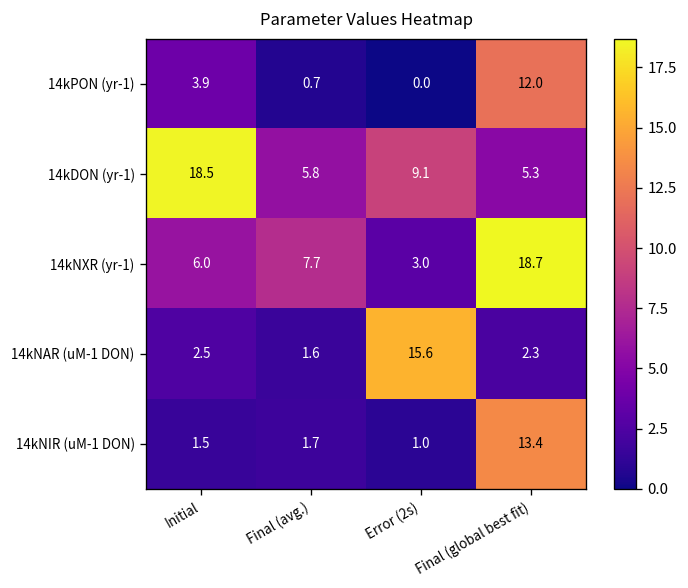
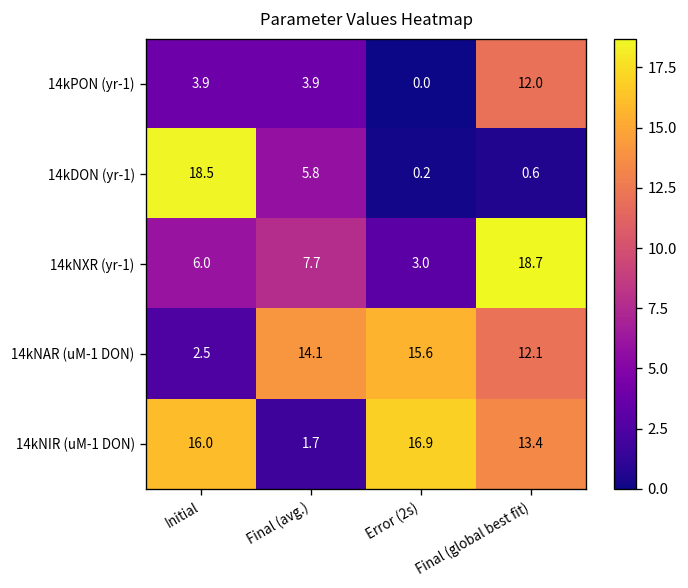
14kPON (yr-1), Final (avg.): 0.7 -> 3.9
14kDON (yr-1), Error (2s): 9.1 -> 0.2
14kDON (yr-1), Final (global best fit): 5.3 -> 0.6
14kNAR (uM-1 DON), Final (avg.): 1.6 -> 14.1
14kNAR (uM-1 DON), Final (global best fit): 2.3 -> 12.1
14kNIR (uM-1 DON), Initial: 1.5 -> 16.0
14kNIR (uM-1 DON), Error (2s): 1.0 -> 16.9
